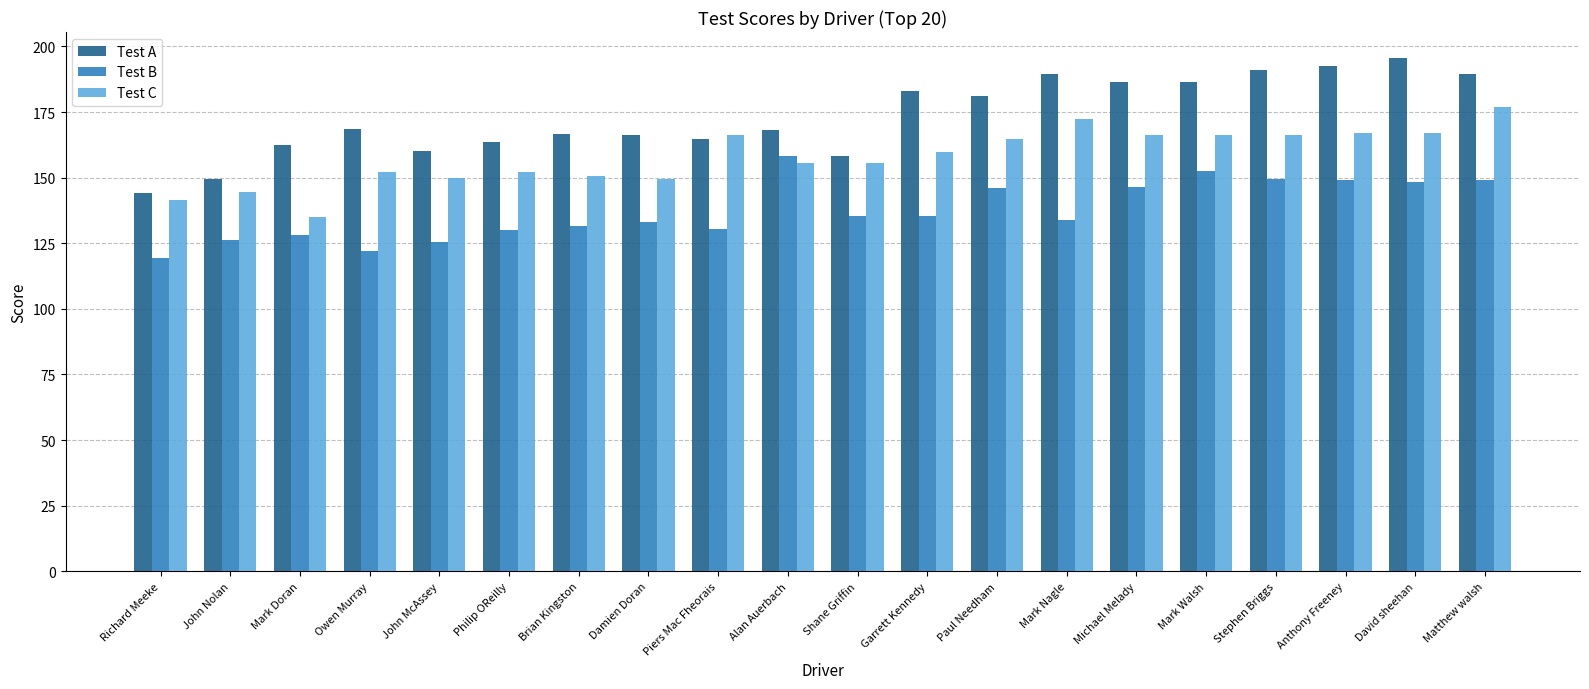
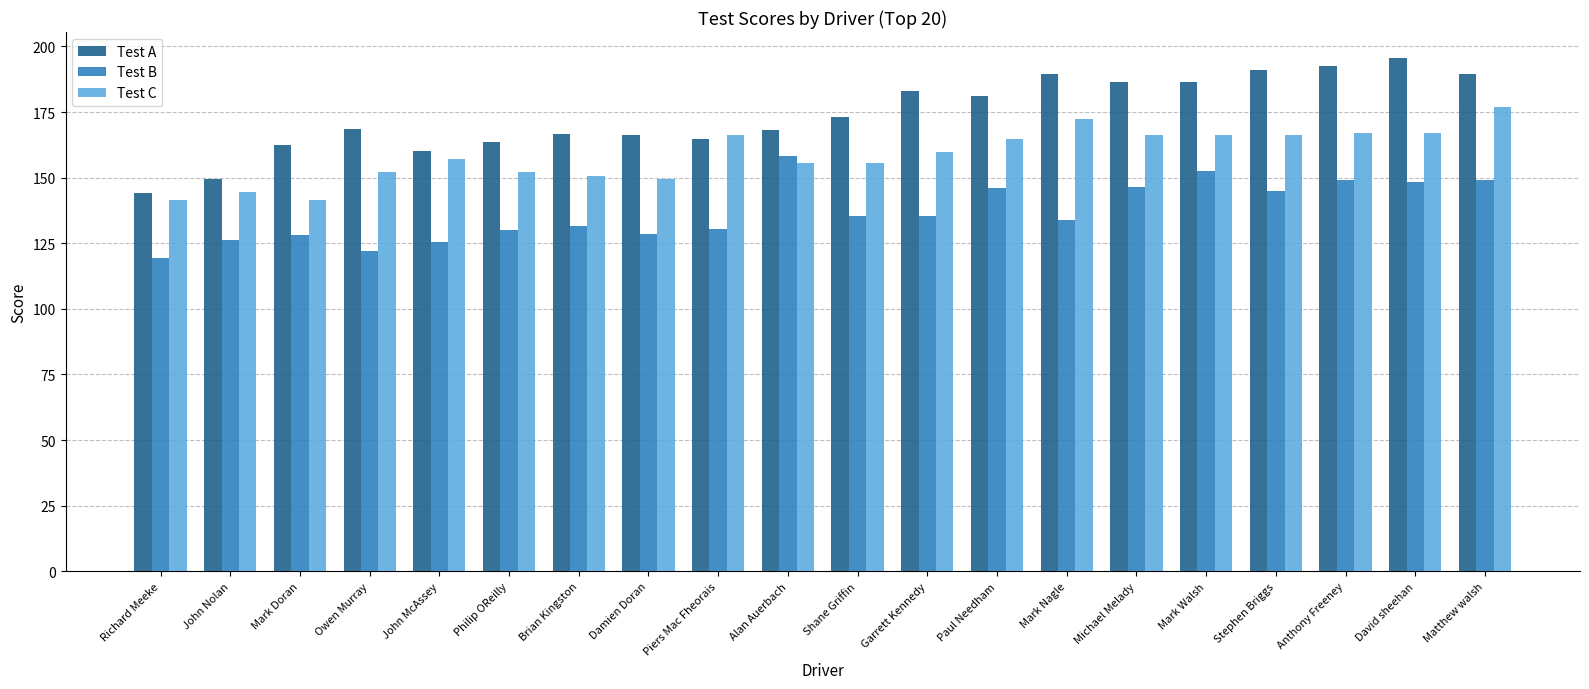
Test C, Mark Doran: 135 -> 141
Test C, John McAssey: 150 -> 157
Test B, Damien Doran: 133 -> 129
Test A, Shane Griffin: 158 -> 173
Test B, Stephen Briggs: 150 -> 145
